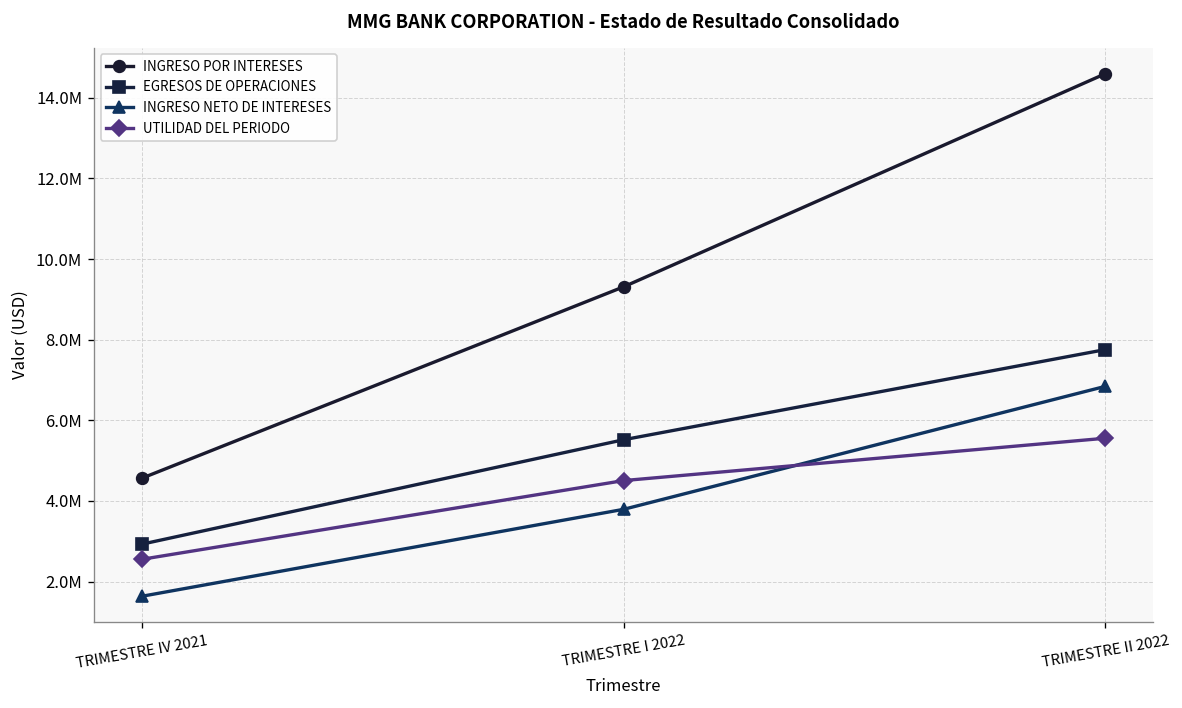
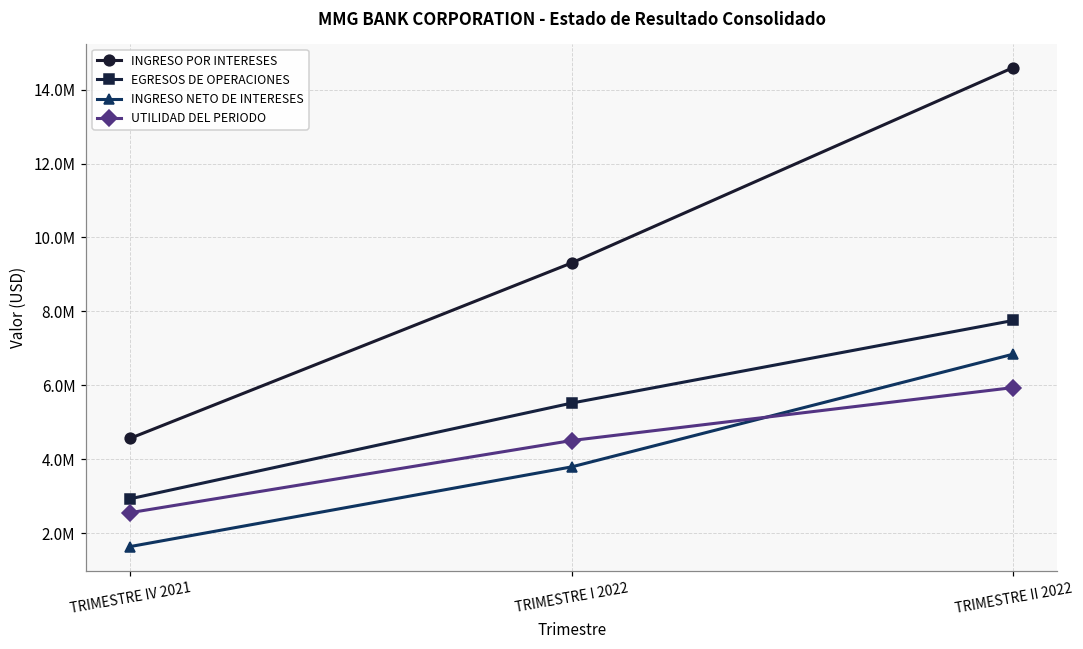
UTILIDAD DEL PERIODO, TRIMESTRE II 2022: 5600000 -> 5900000
